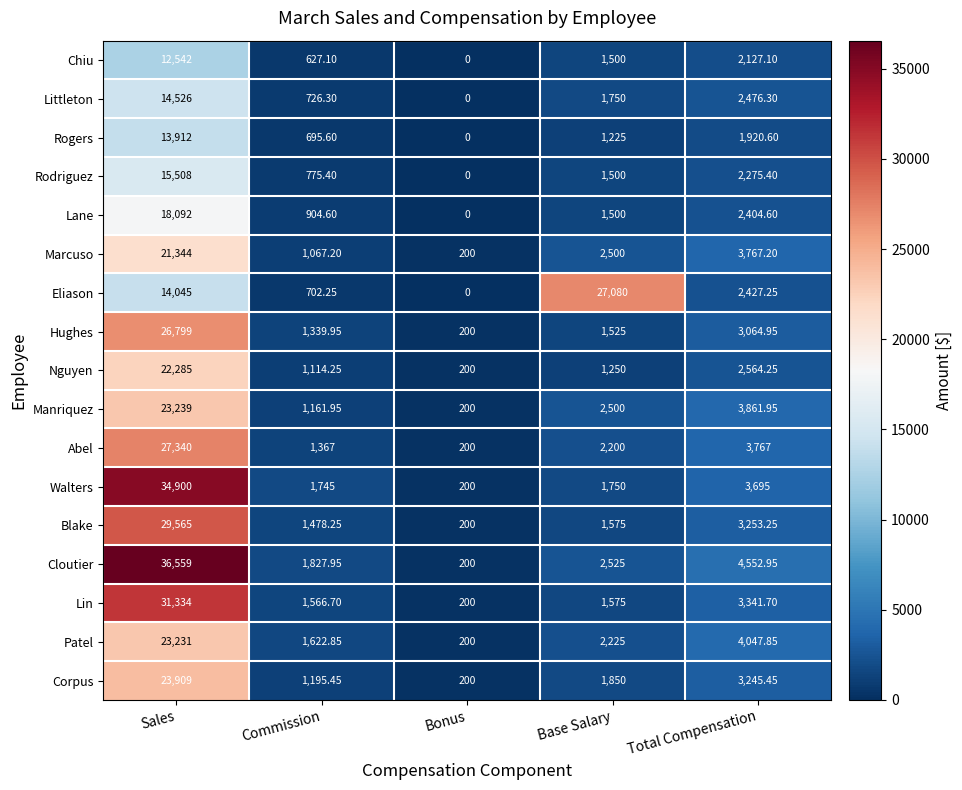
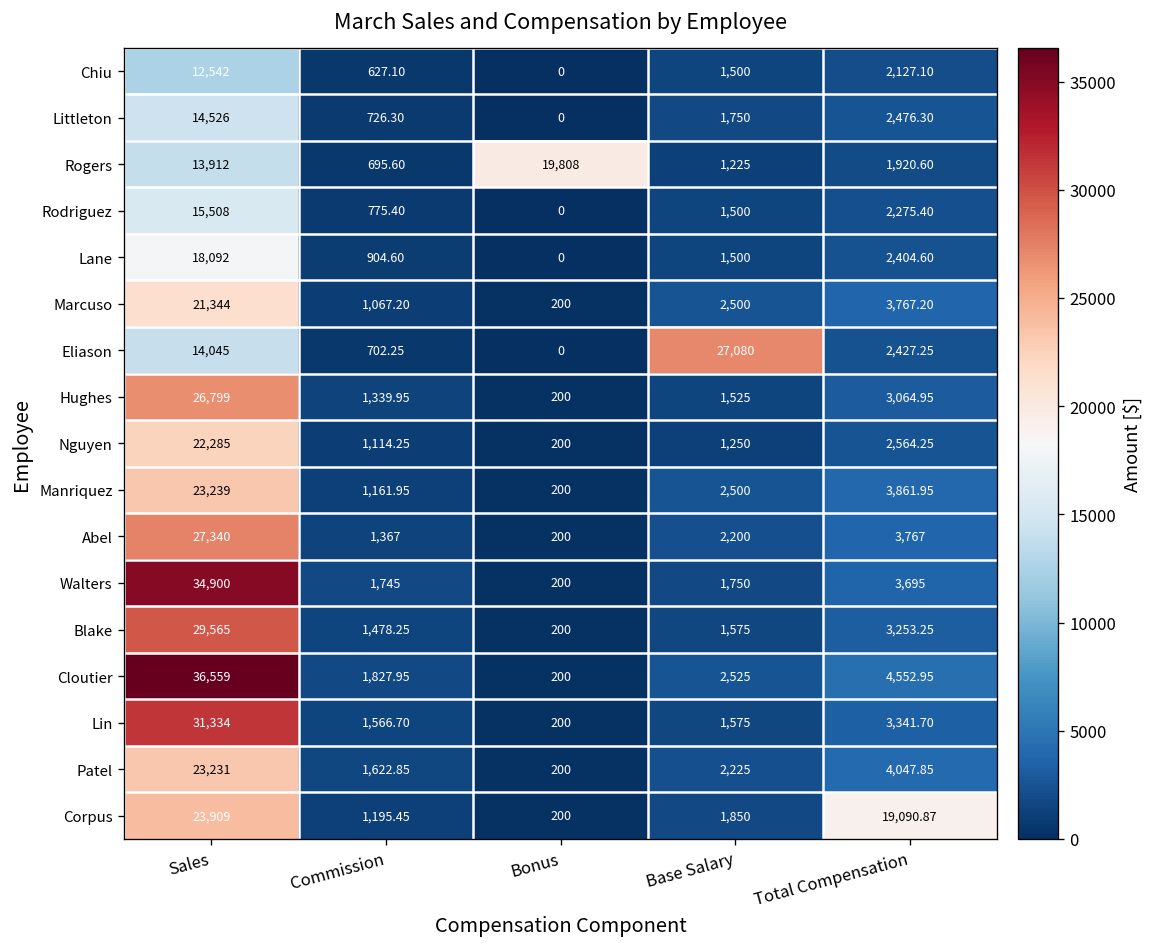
Rogers, Bonus: 0 -> 19,808
Corpus, Total Compensation: 3,245.45 -> 19,090.87
